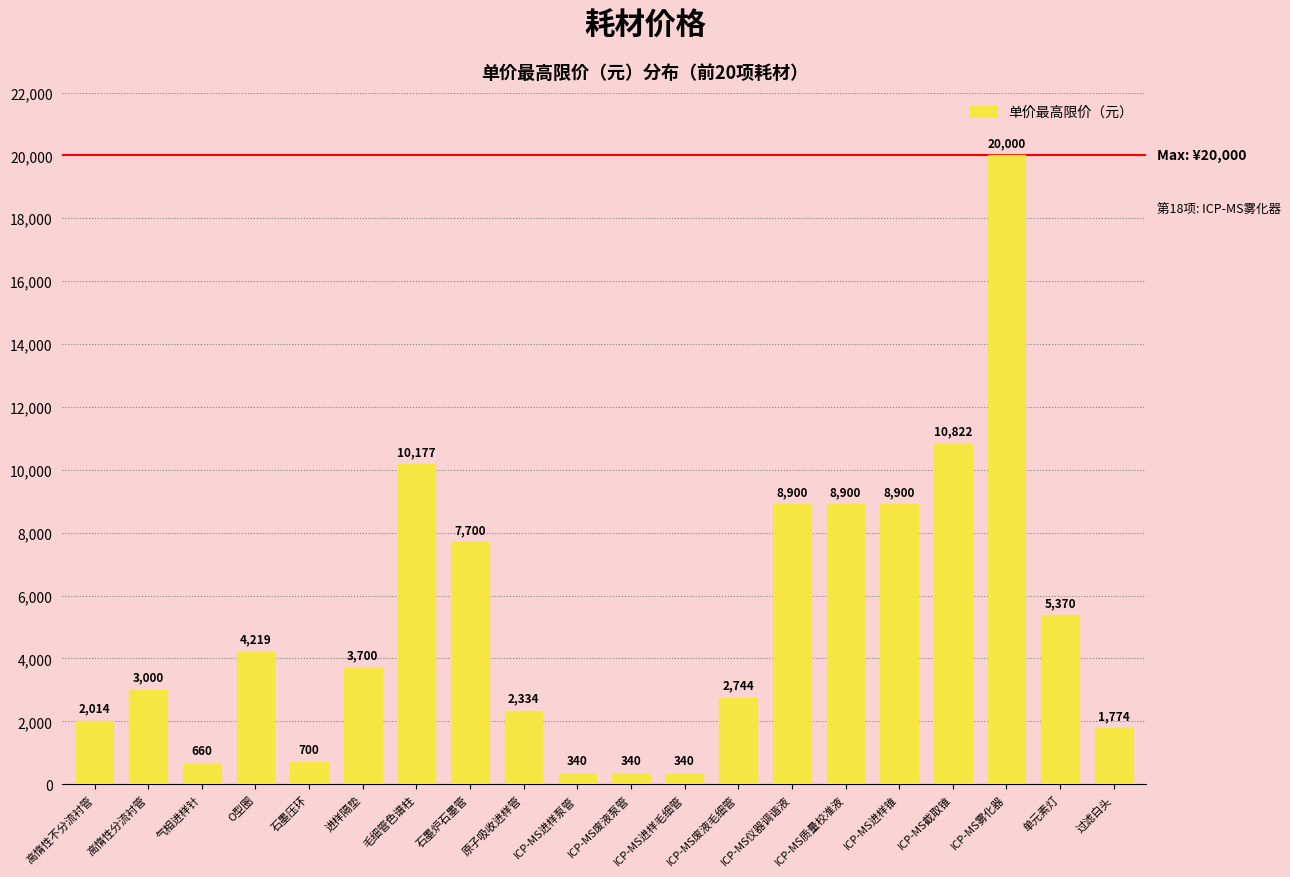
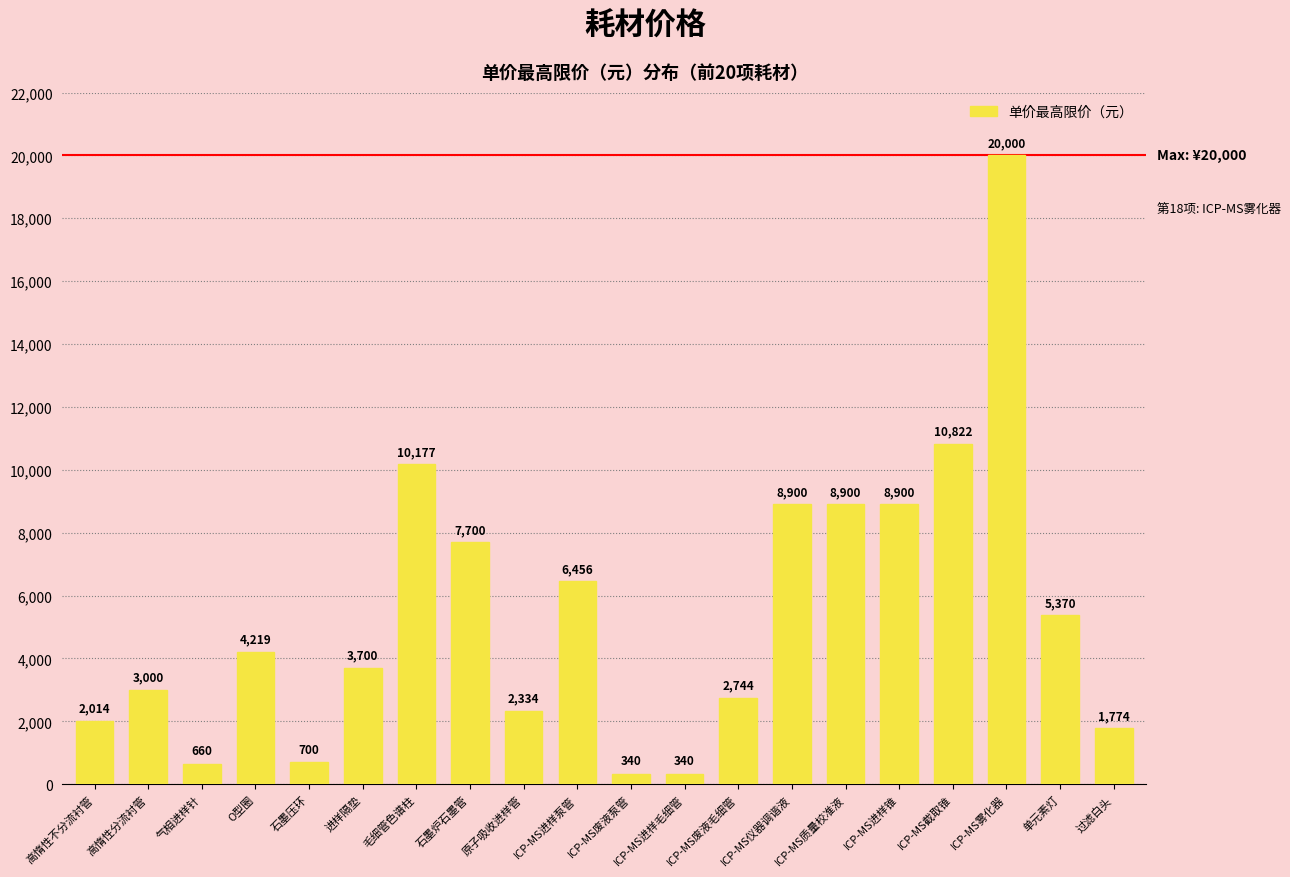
ICP-MS进样泵管: 340 -> 6,456
